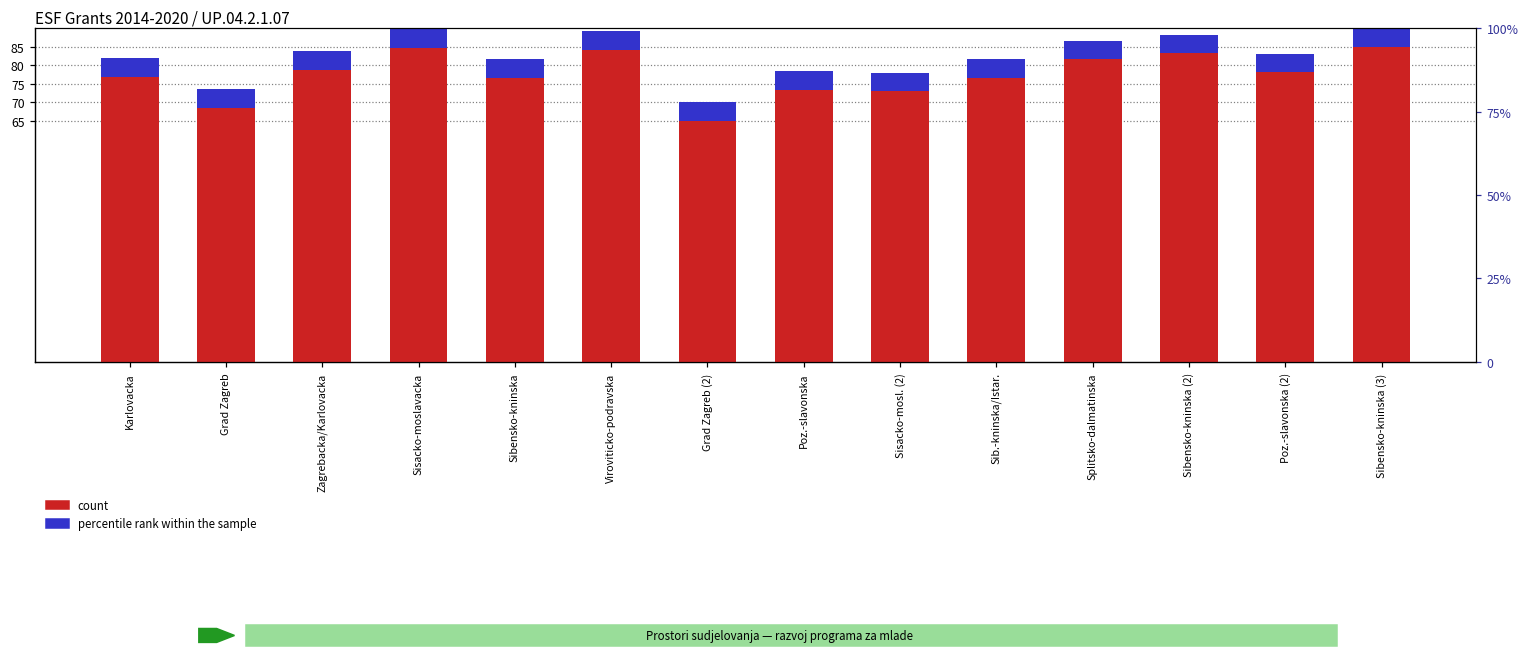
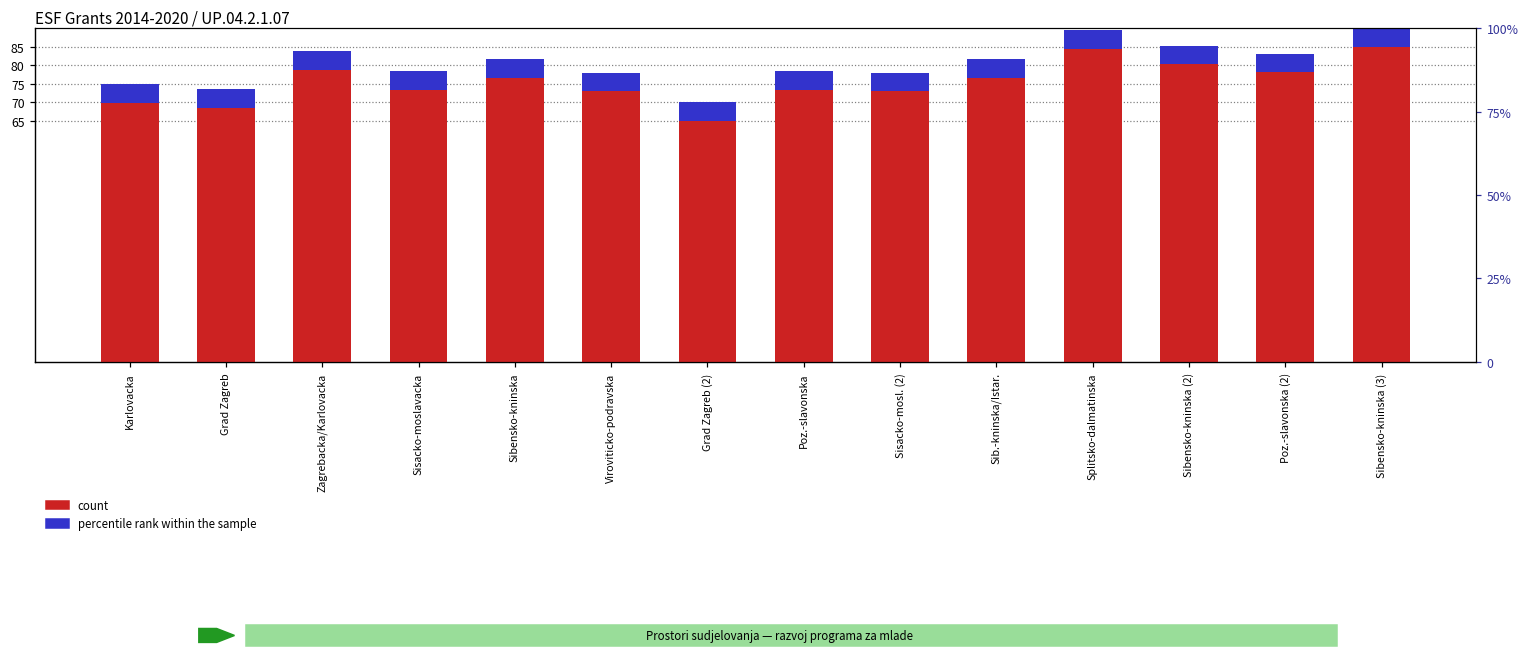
count, Karlovacka: 77 -> 70
count, Sisacko-moslavacka: 85 -> 73
count, Viroviticko-podravska: 84 -> 73
count, Splitsko-dalmatinska: 82 -> 85
count, Sibensko-kninska (2): 83 -> 80
